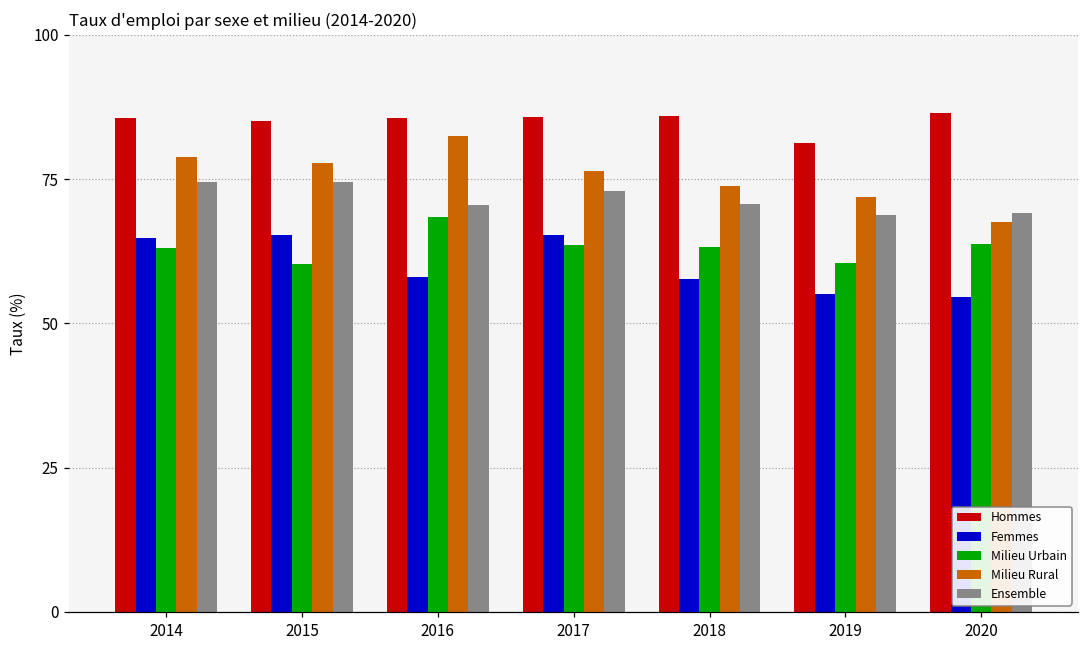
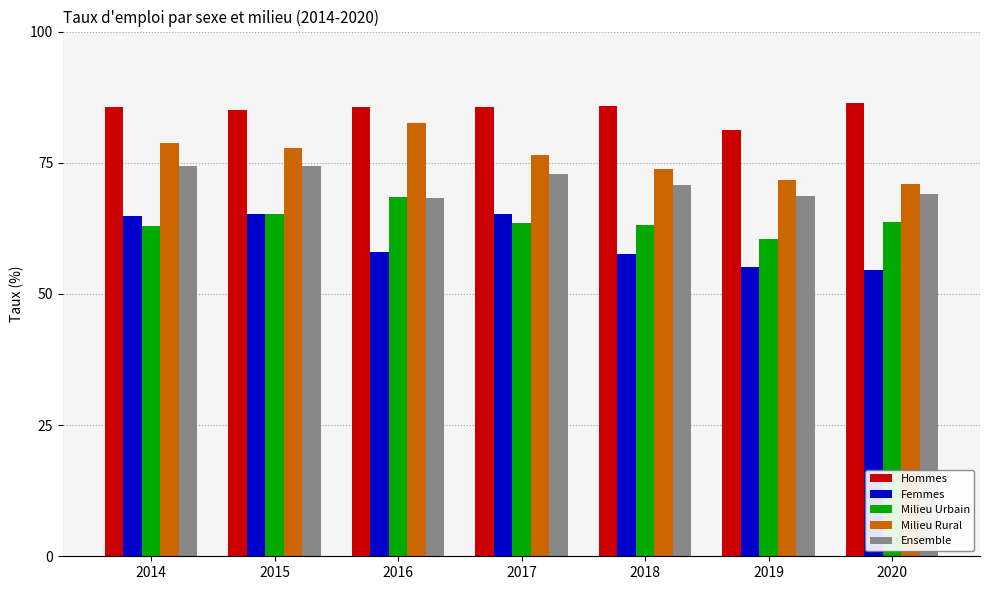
Milieu Urbain, 2015: 60 -> 65
Ensemble, 2016: 71 -> 68
Milieu Rural, 2020: 68 -> 71
